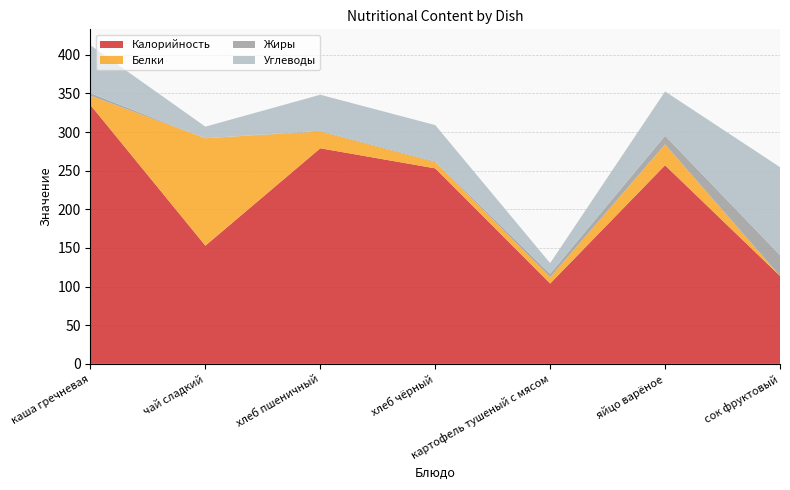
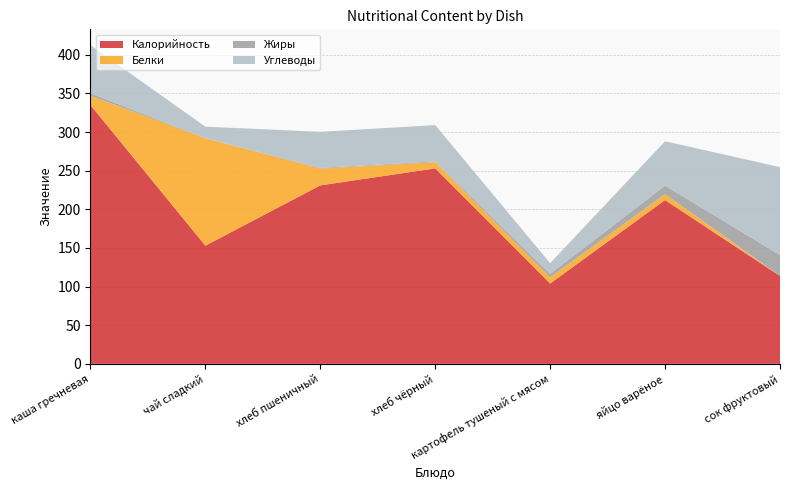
Калорийность, хлеб пшеничный: 280 -> 230
Калорийность, яйцо варёное: 260 -> 210
Белки, яйцо варёное: 30 -> 10
